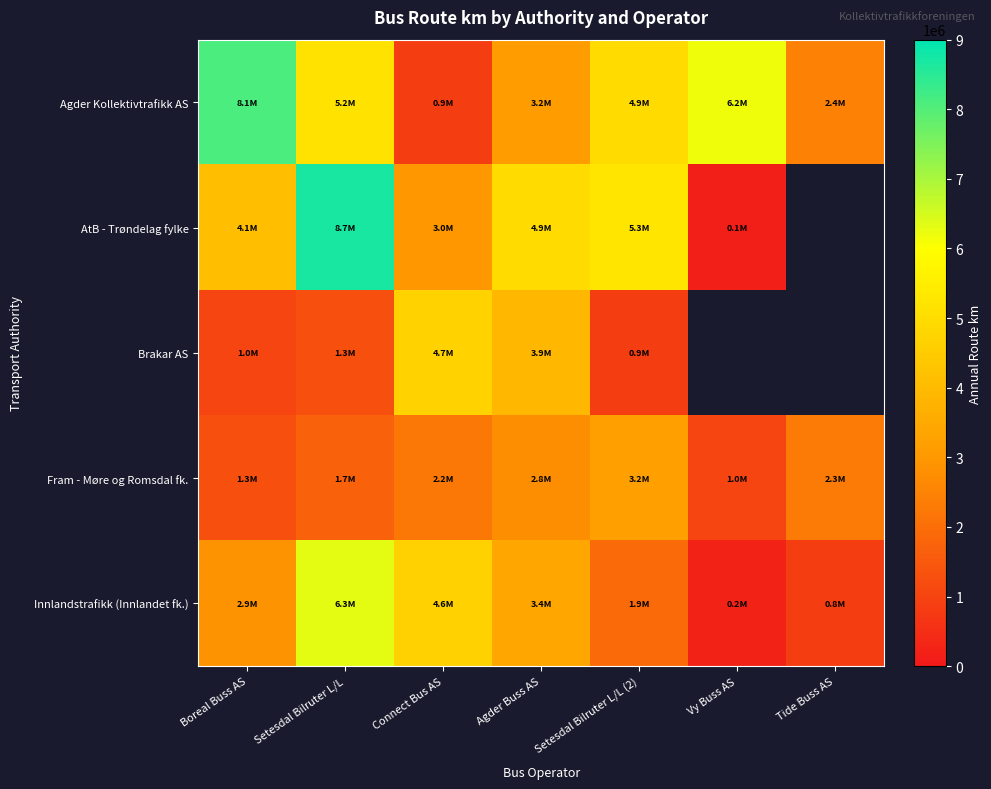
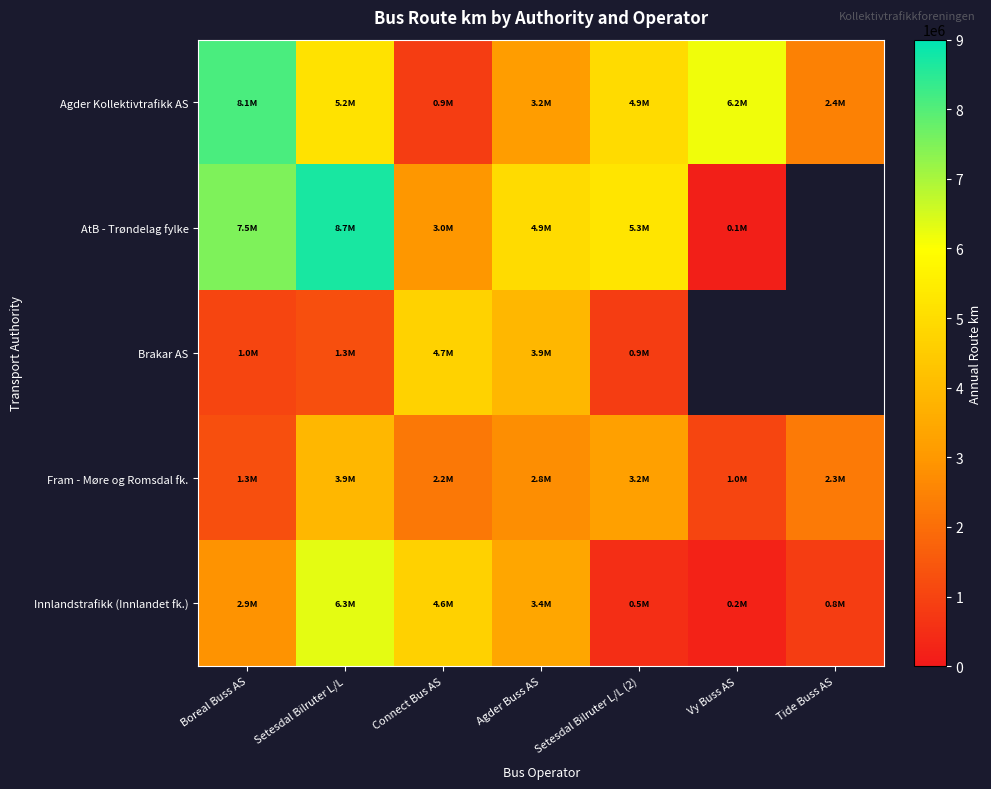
AtB - Trøndelag fylke, Boreal Buss AS: 4.1M -> 7.5M
Fram - Møre og Romsdal fk., Setesdal Bilruter L/L: 1.7M -> 3.9M
Innlandstrafikk (Innlandet fk.), Setesdal Bilruter L/L (2): 1.9M -> 0.5M
